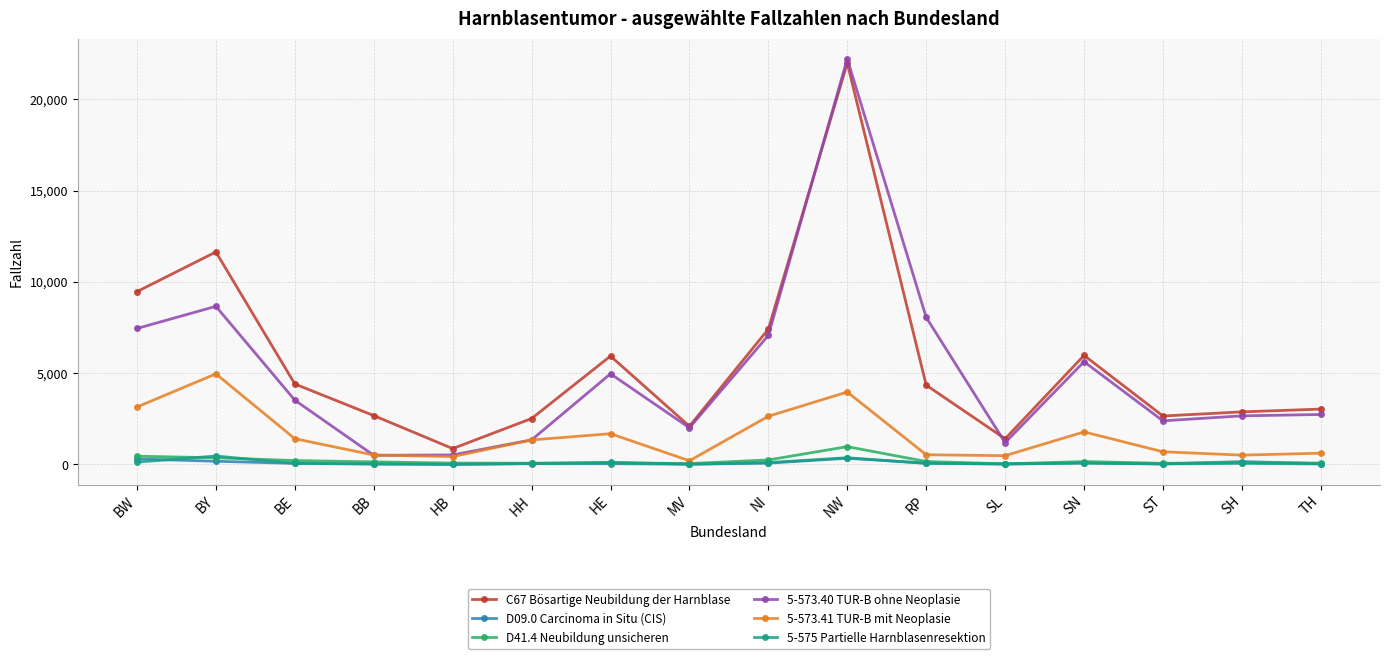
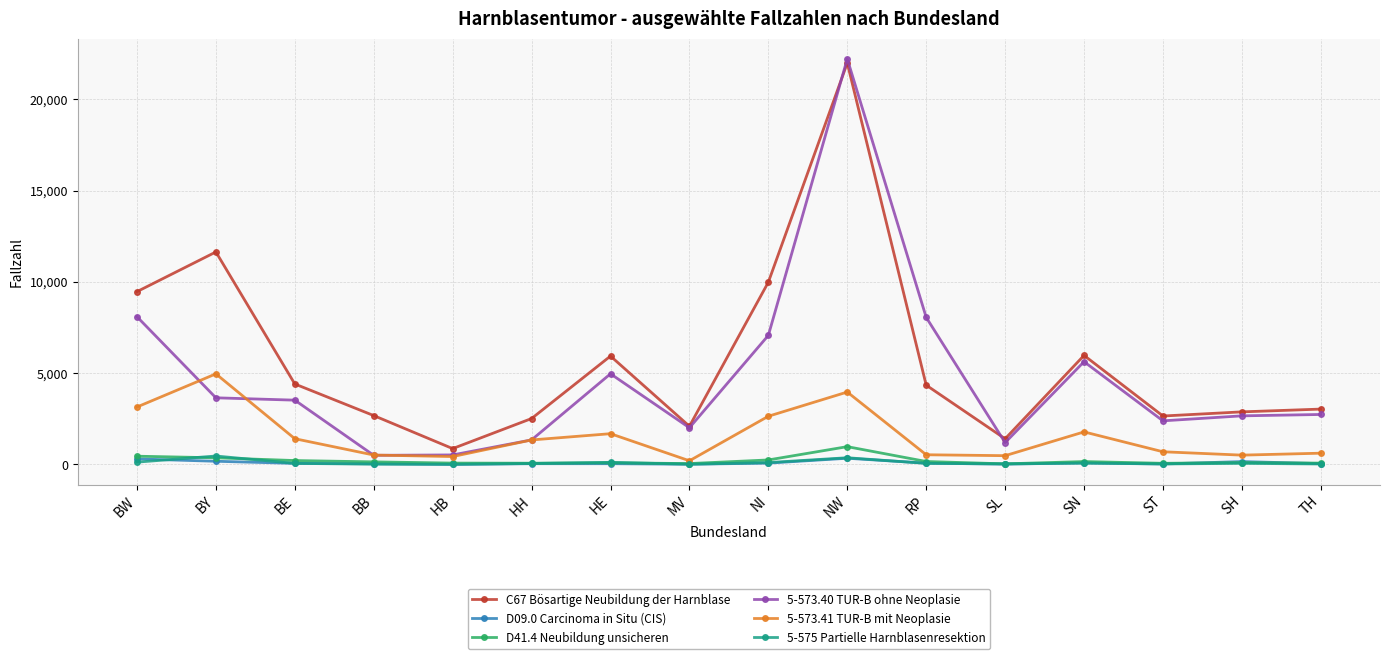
5-573.40 TUR-B ohne Neoplasie, BW: 7,400 -> 8,100
5-573.40 TUR-B ohne Neoplasie, BY: 8,700 -> 3,700
C67 Bösartige Neubildung der Harnblase, NI: 7,400 -> 10,000
